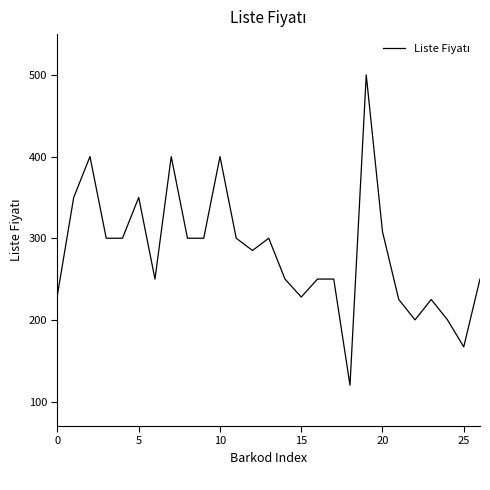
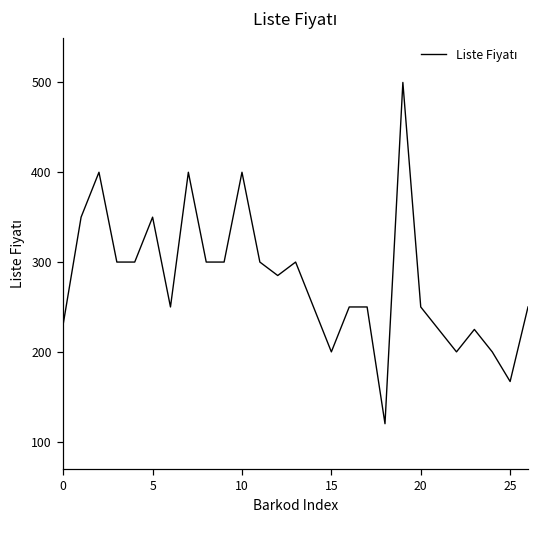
15: 230 -> 200
20: 310 -> 250
